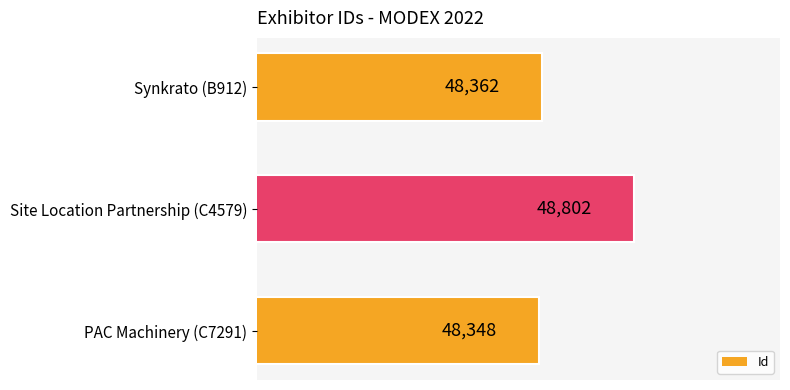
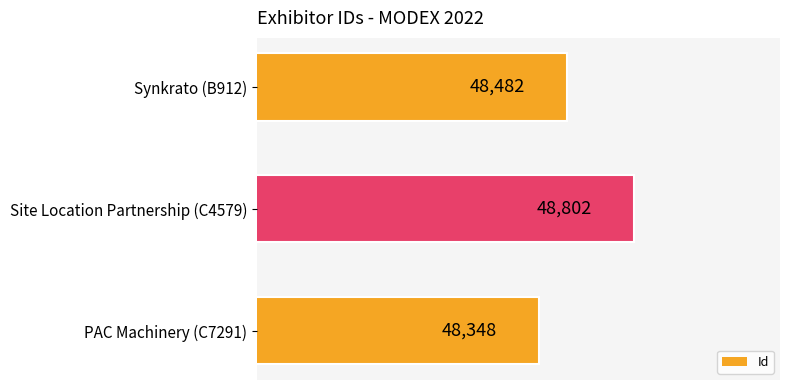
Synkrato (B912): 48,362 -> 48,482
